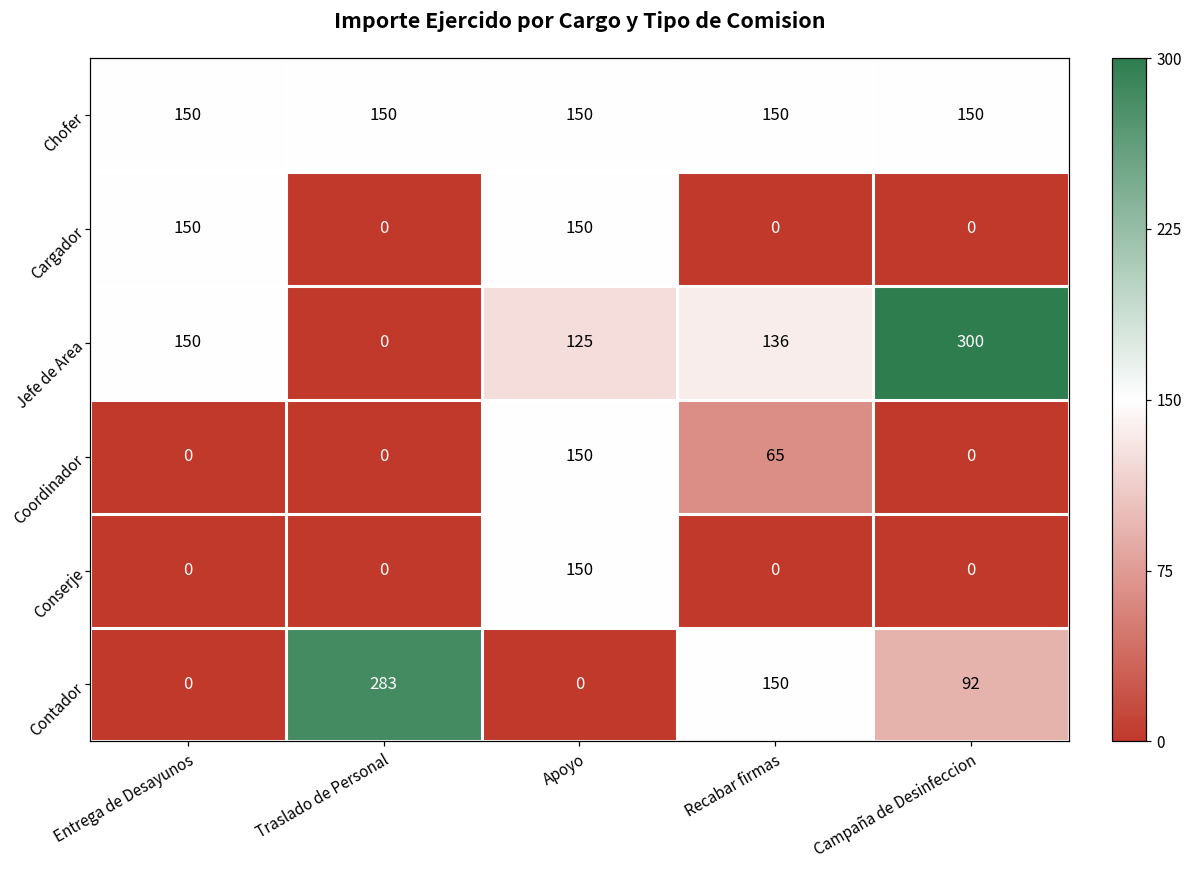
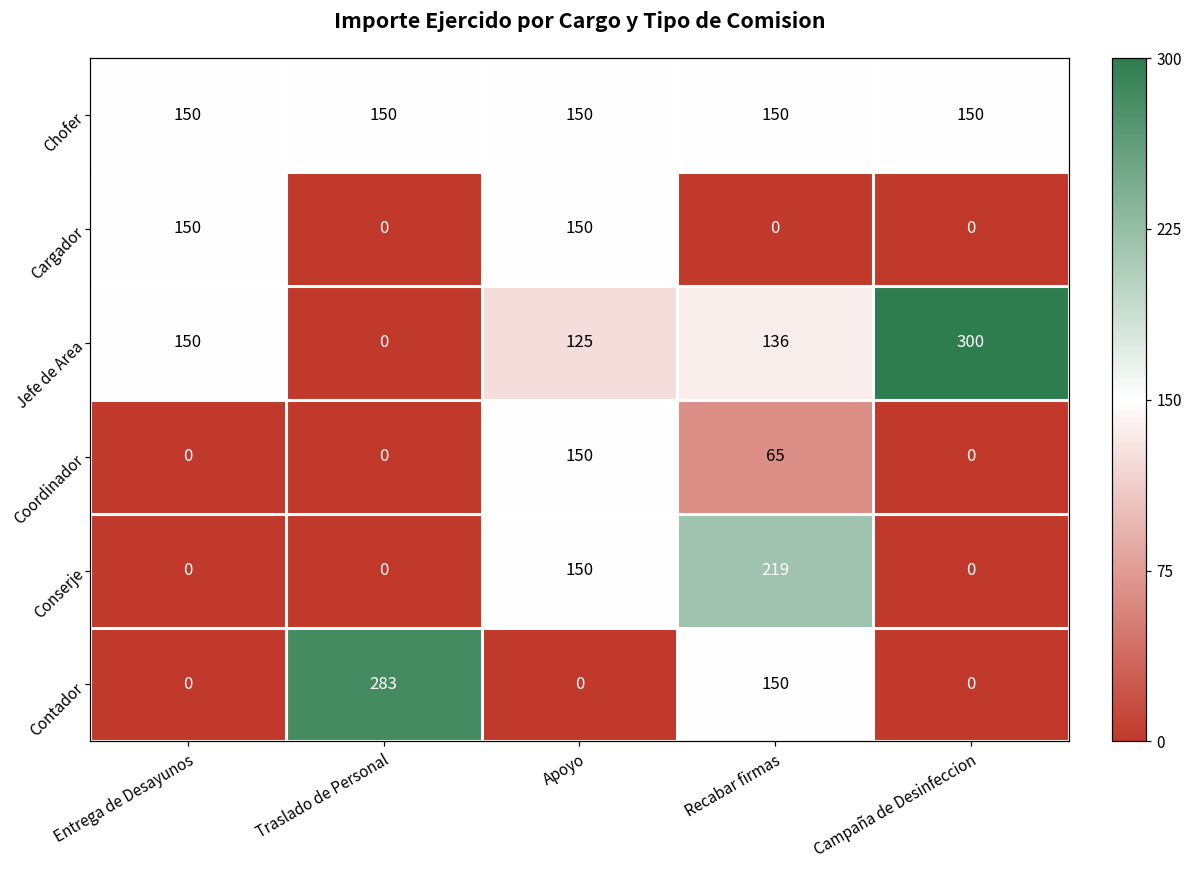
Conserje, Recabar firmas: 0 -> 219
Contador, Campaña de Desinfeccion: 92 -> 0
